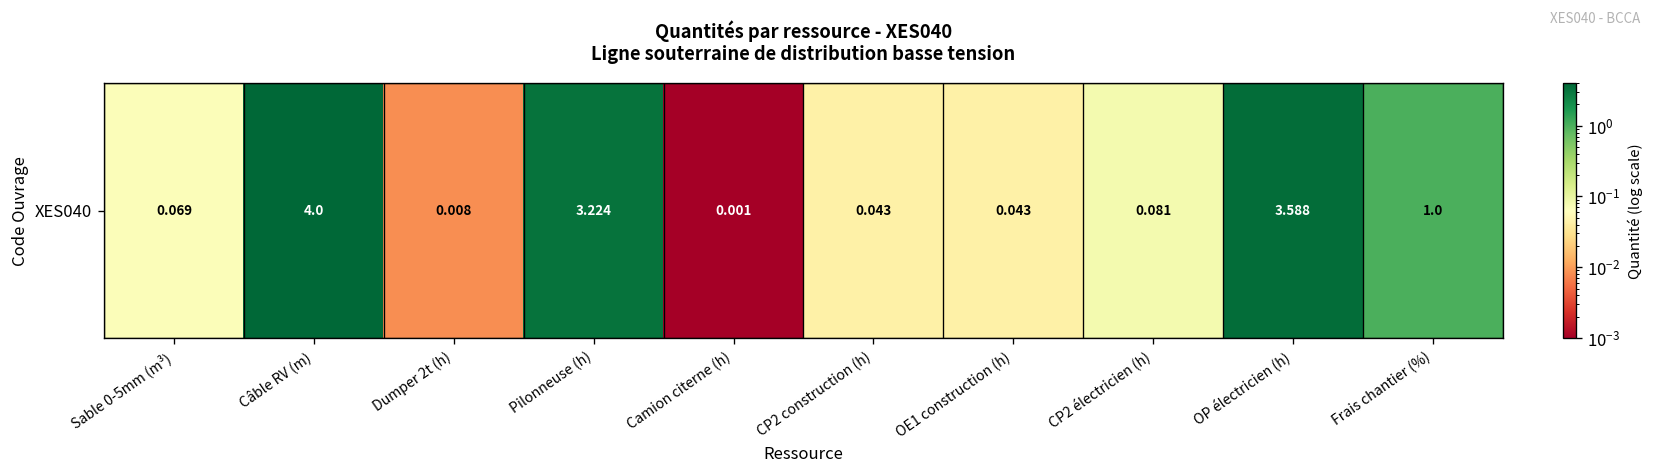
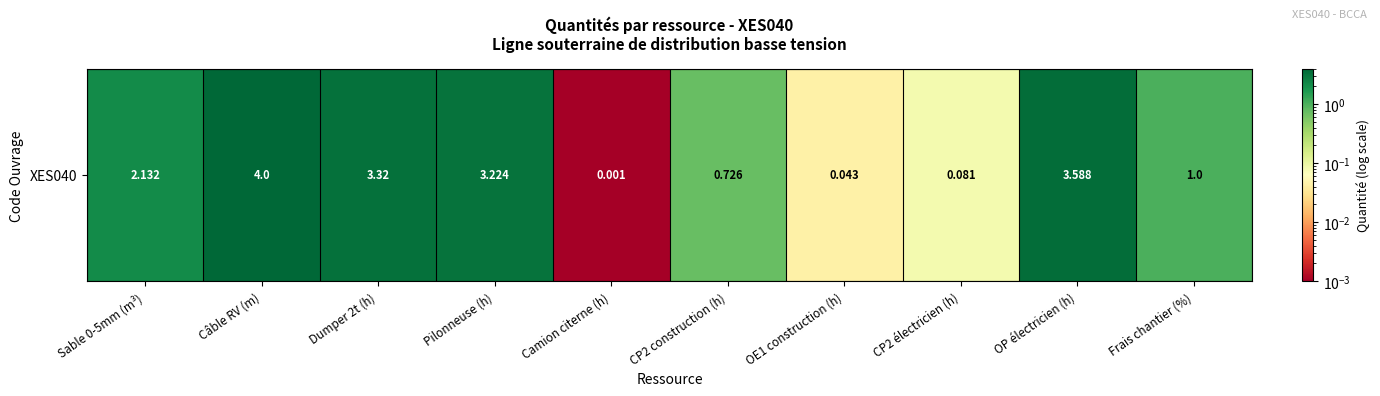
XES040, Sable 0-5mm (m³): 0.069 -> 2.132
XES040, Dumper 2t (h): 0.008 -> 3.32
XES040, CP2 construction (h): 0.043 -> 0.726
